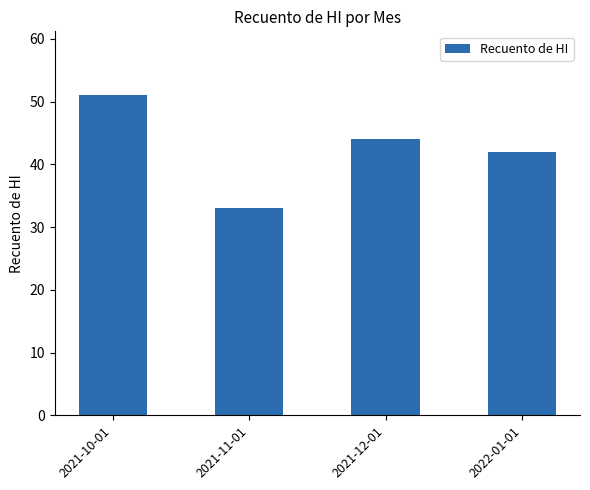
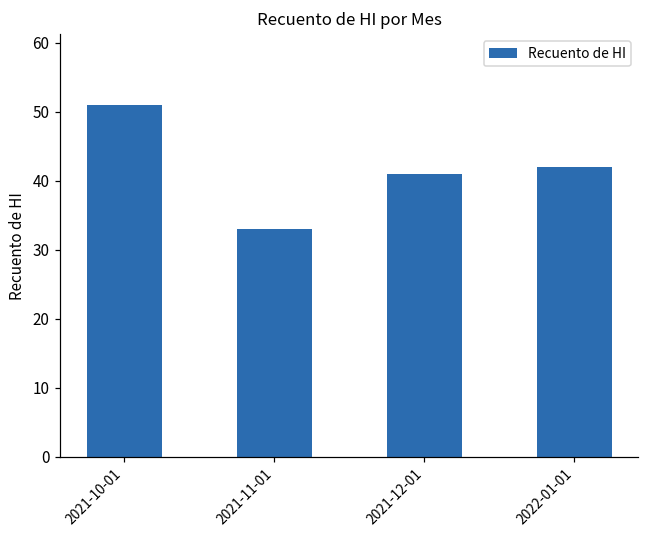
2021-12-01: 44 -> 41
